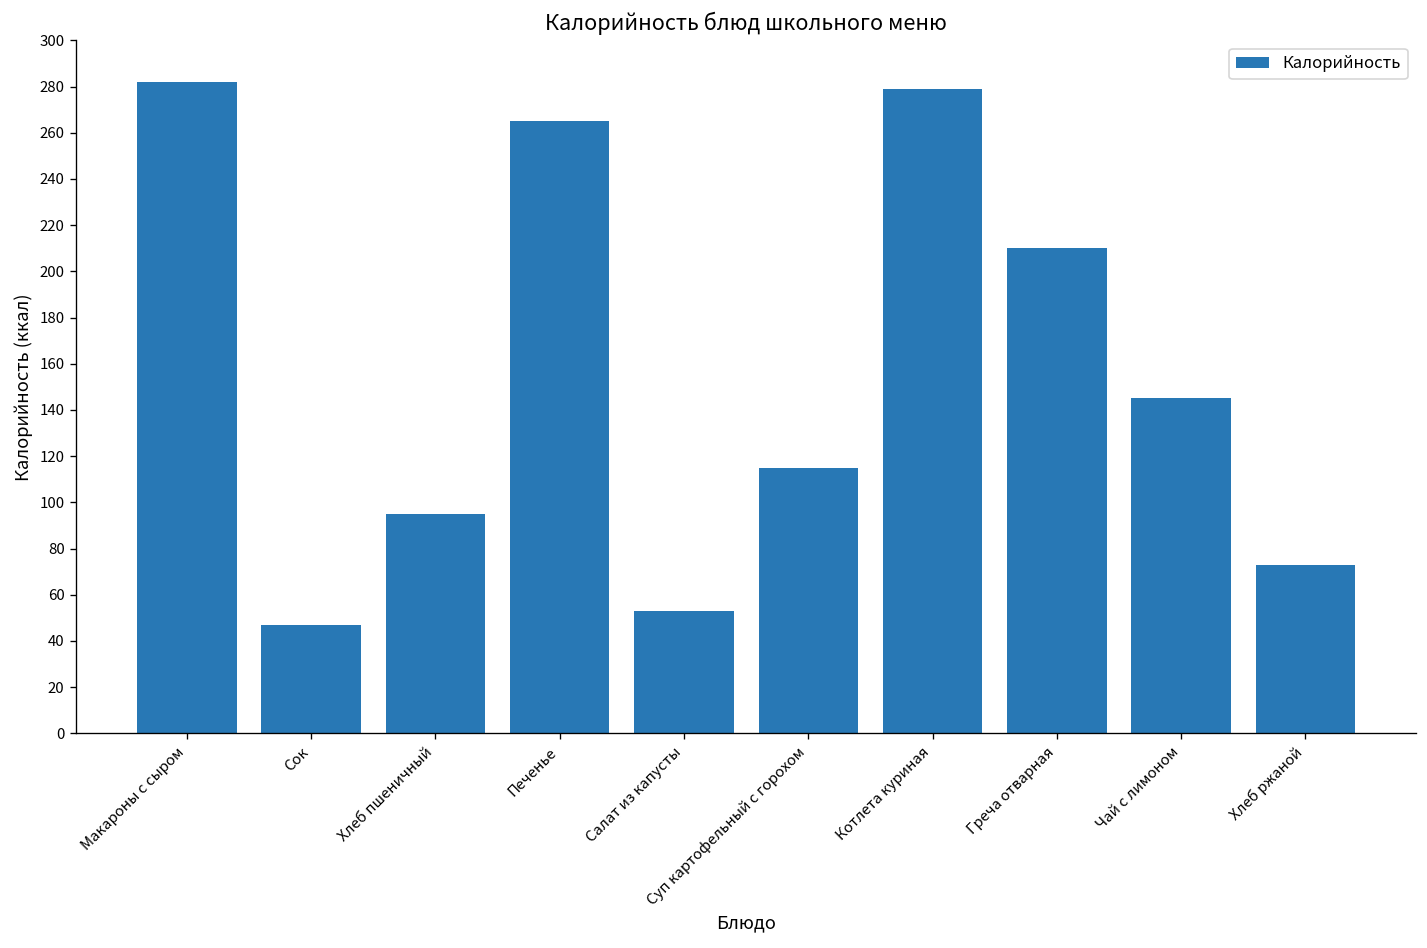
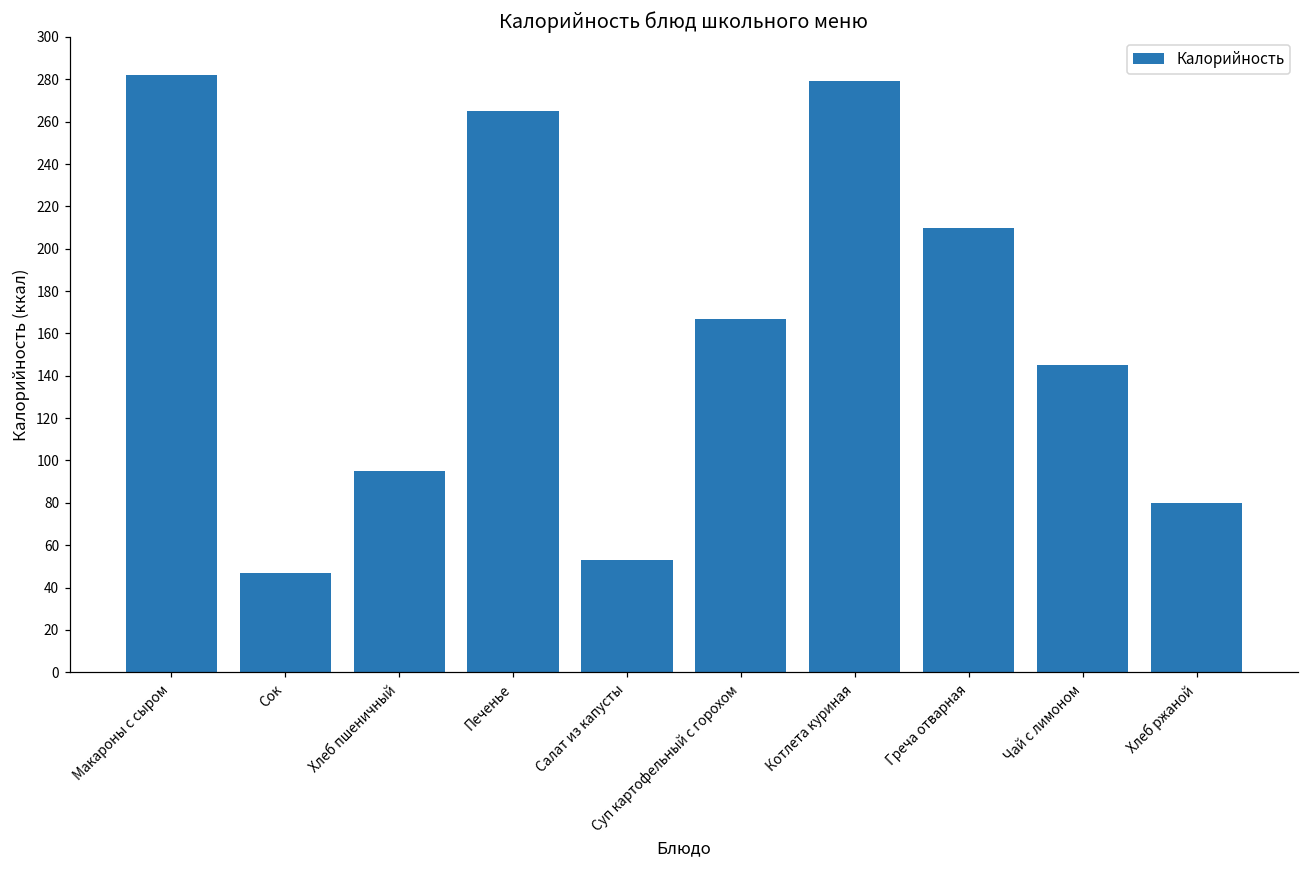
Суп картофельный с горохом: 115 -> 167
Хлеб ржаной: 73 -> 80
